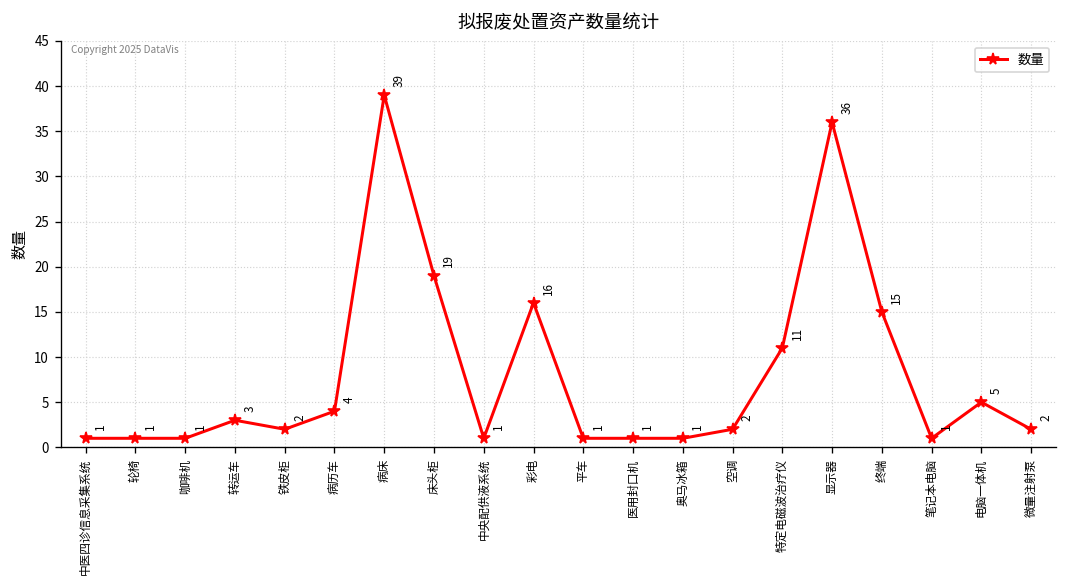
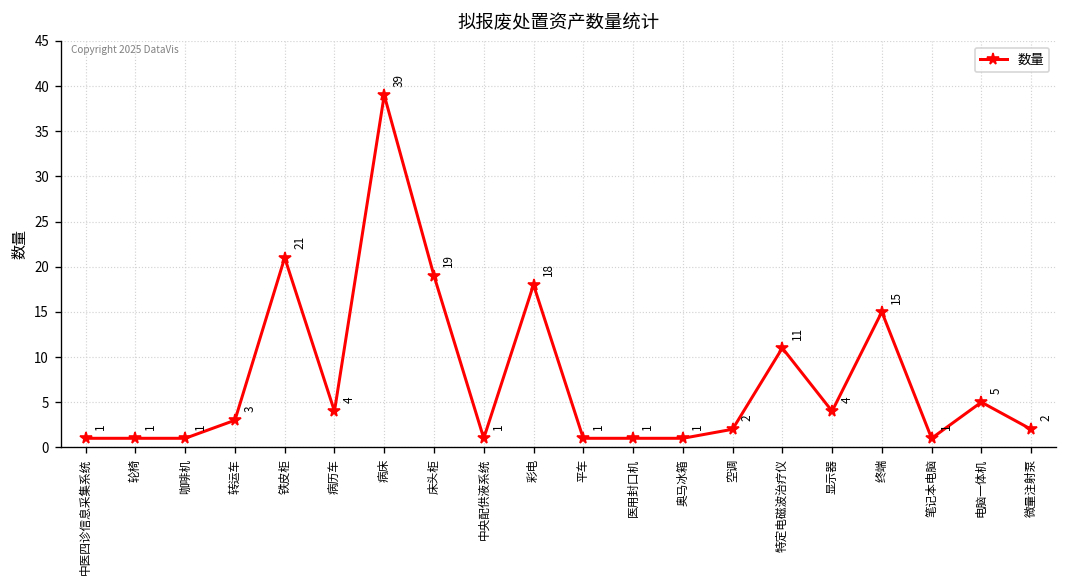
铁皮柜: 2 -> 21
彩电: 16 -> 18
显示器: 36 -> 4
